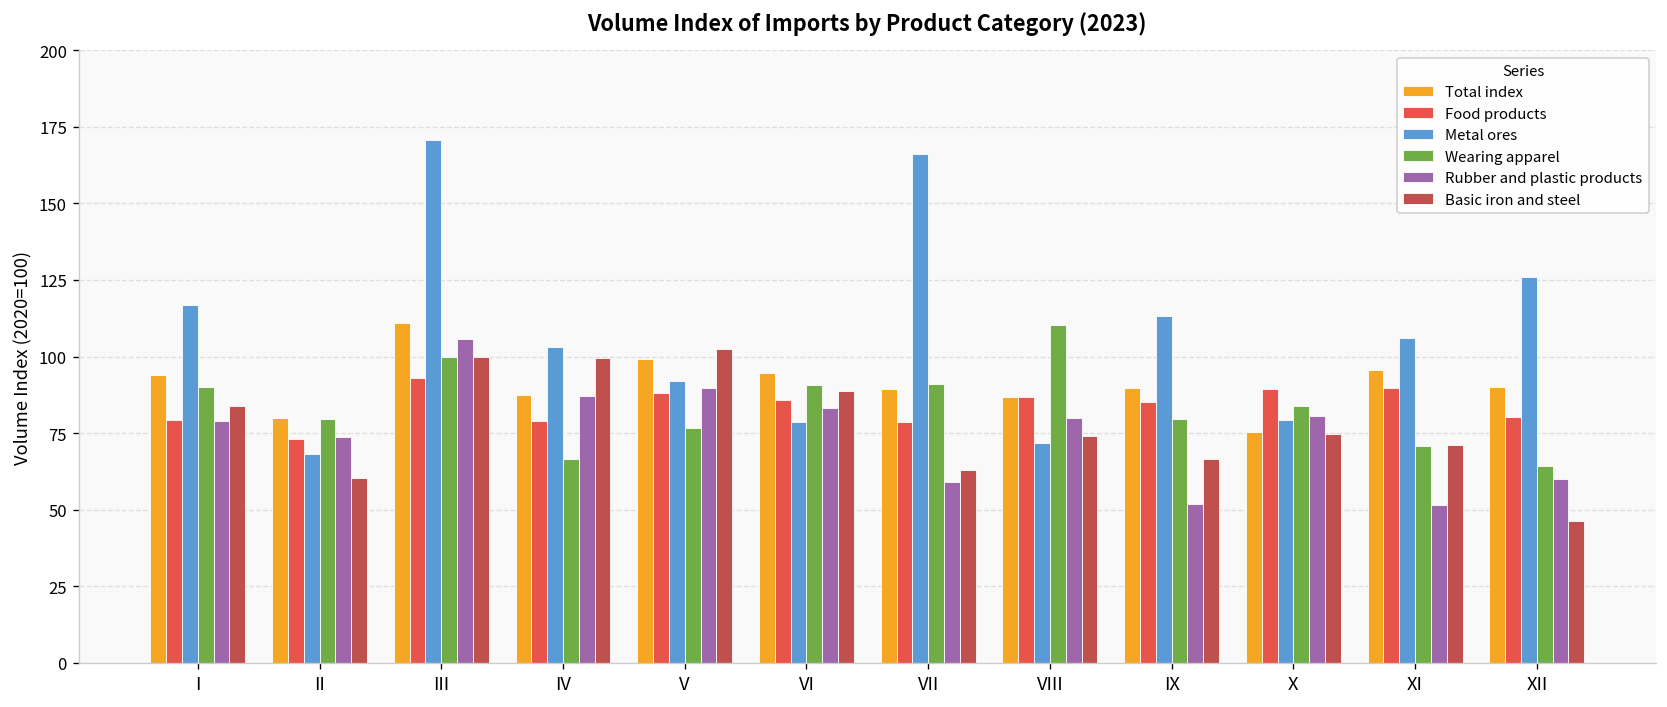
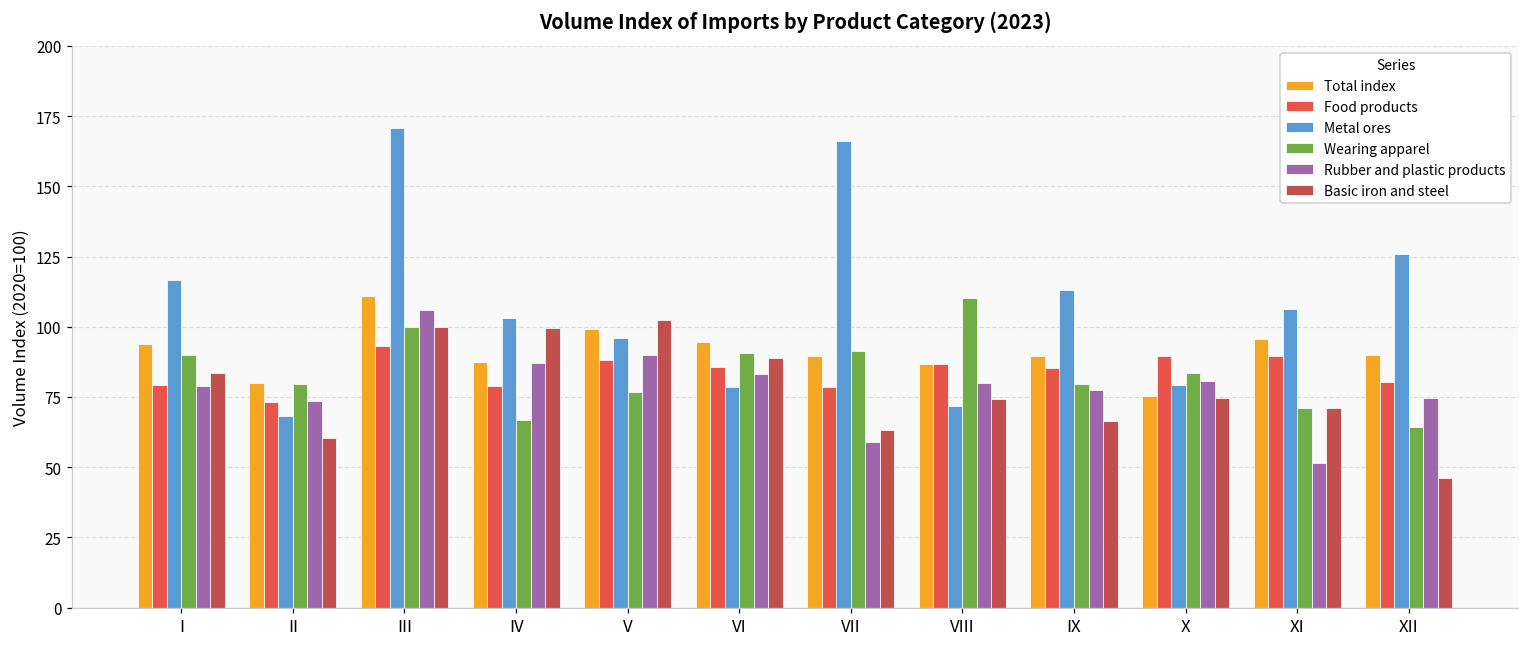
Metal ores, V: 92 -> 96
Rubber and plastic products, IX: 52 -> 77
Rubber and plastic products, XII: 60 -> 75
